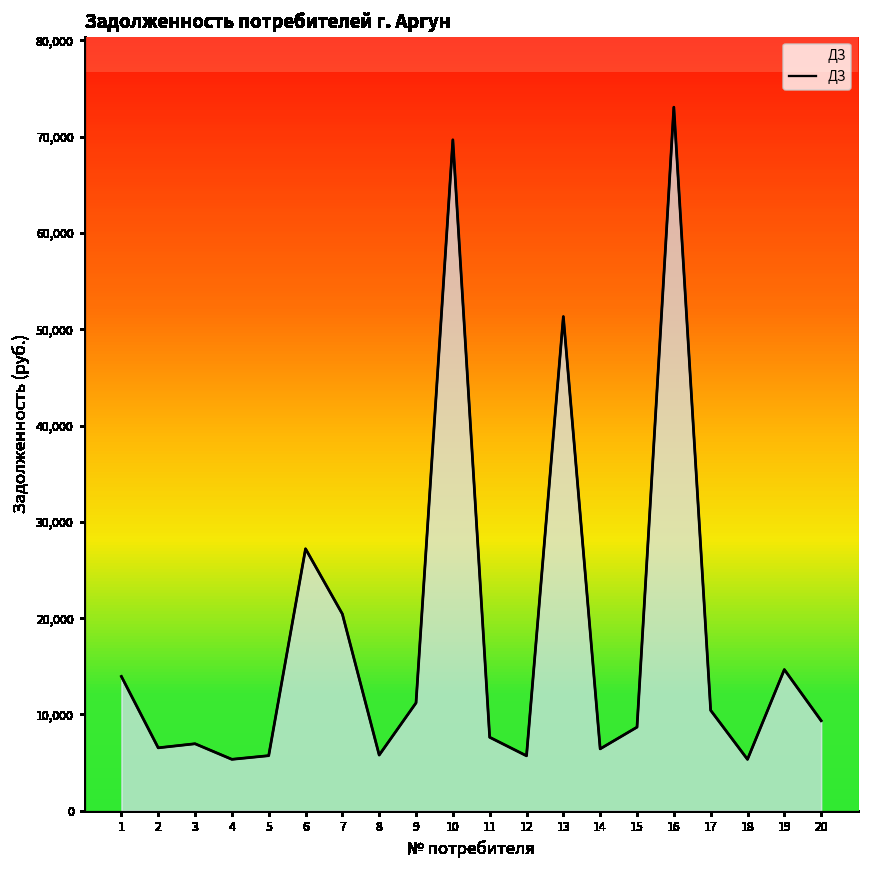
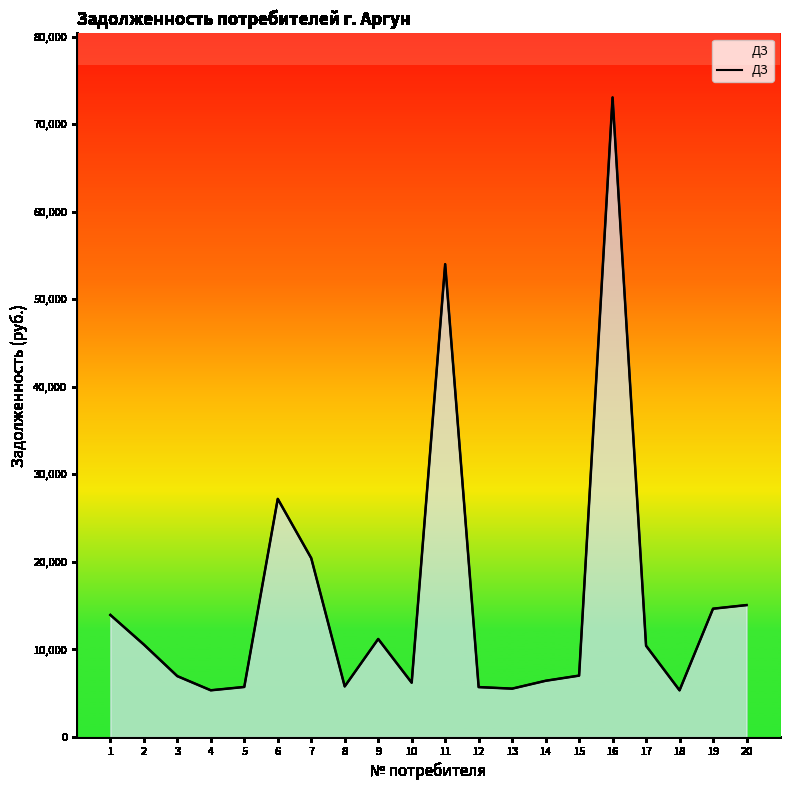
2: 7,000 -> 11,000
10: 70,000 -> 6,000
11: 8,000 -> 54,000
13: 51,000 -> 6,000
15: 9,000 -> 7,000
20: 9,000 -> 15,000
